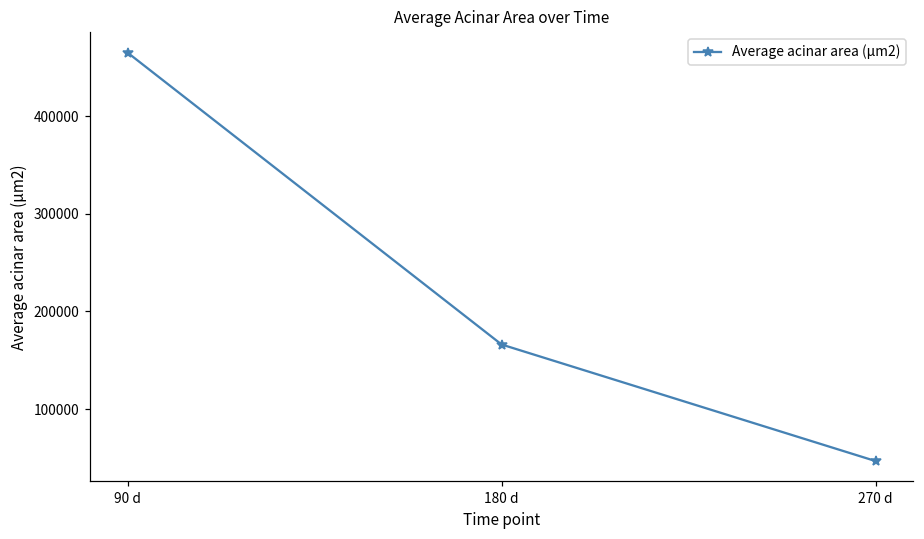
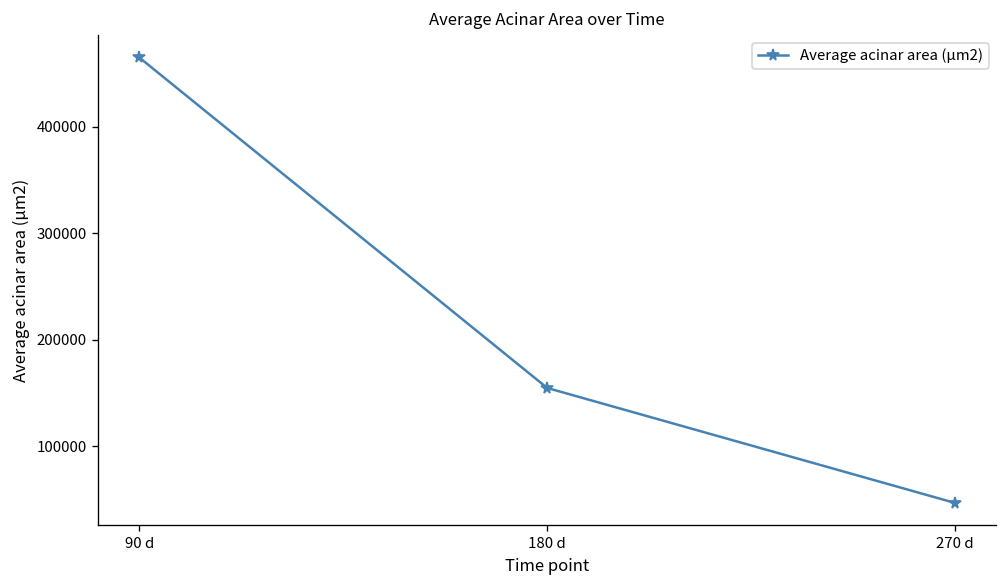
180 d: 170000 -> 150000
